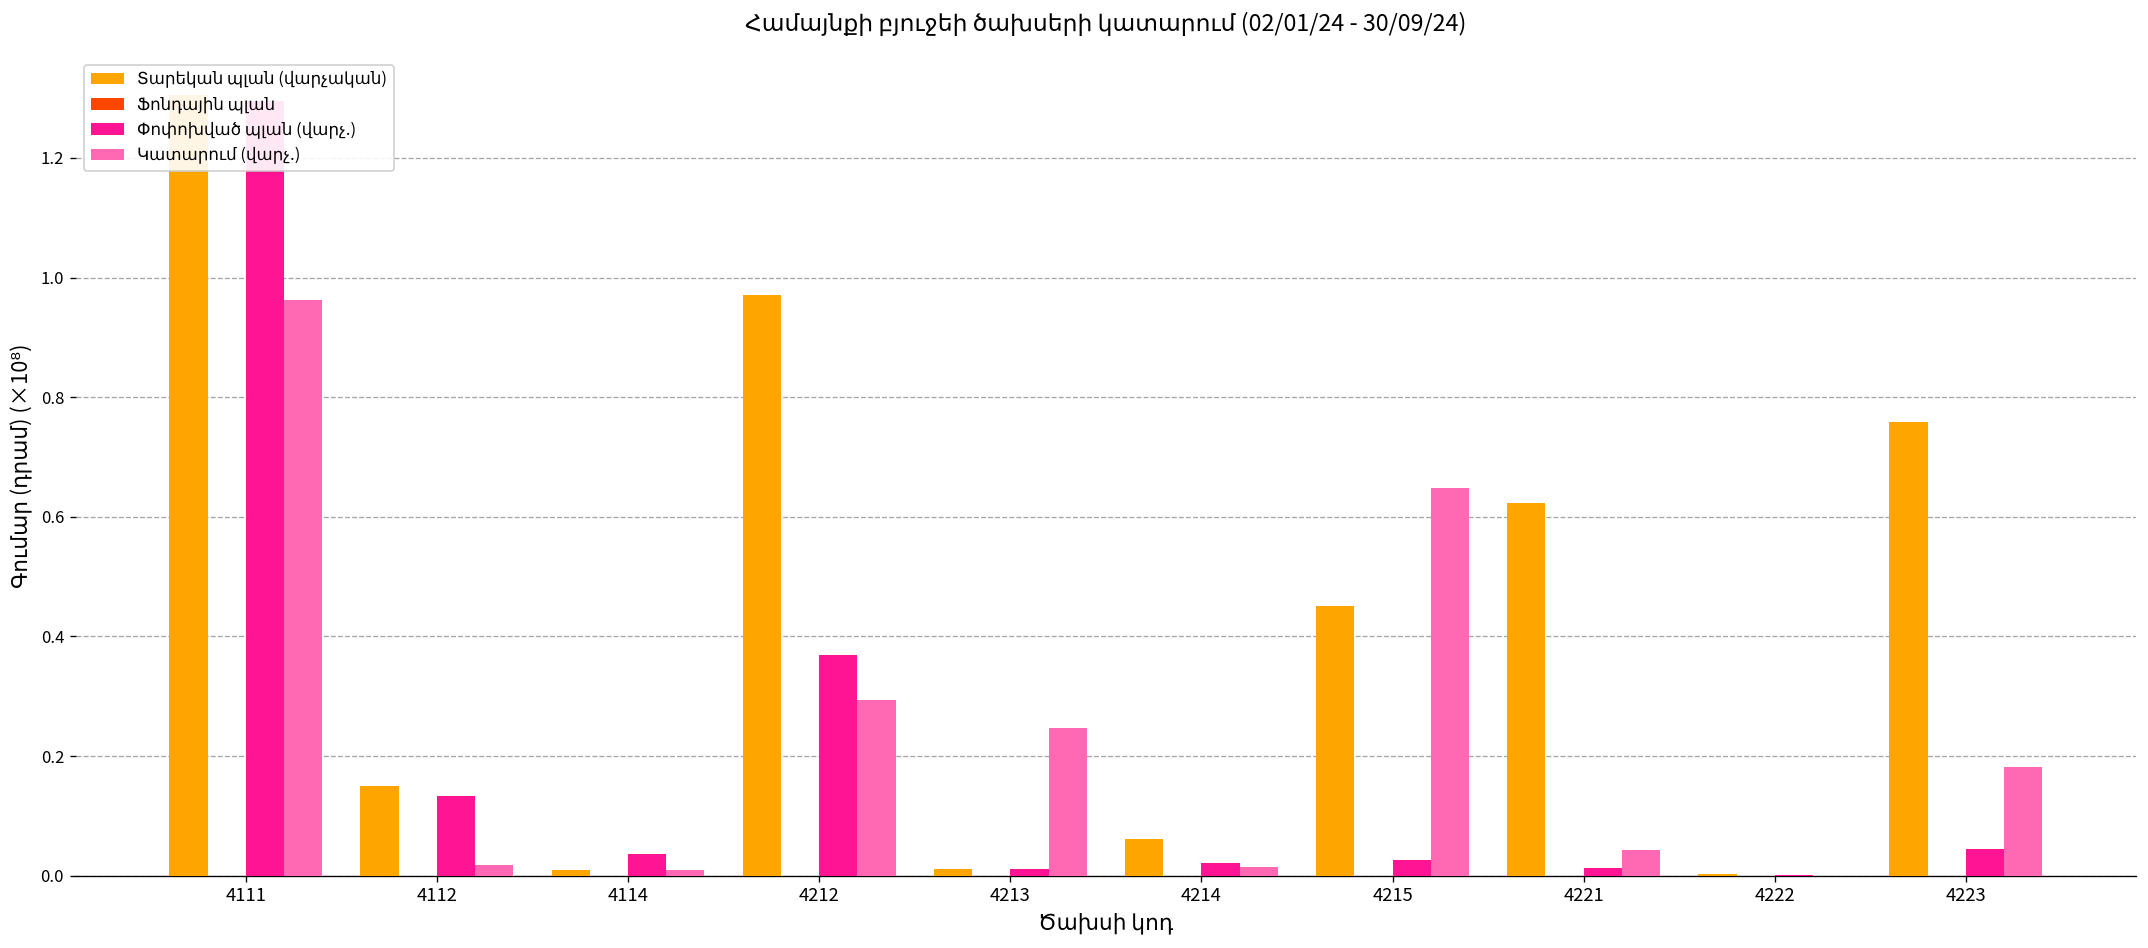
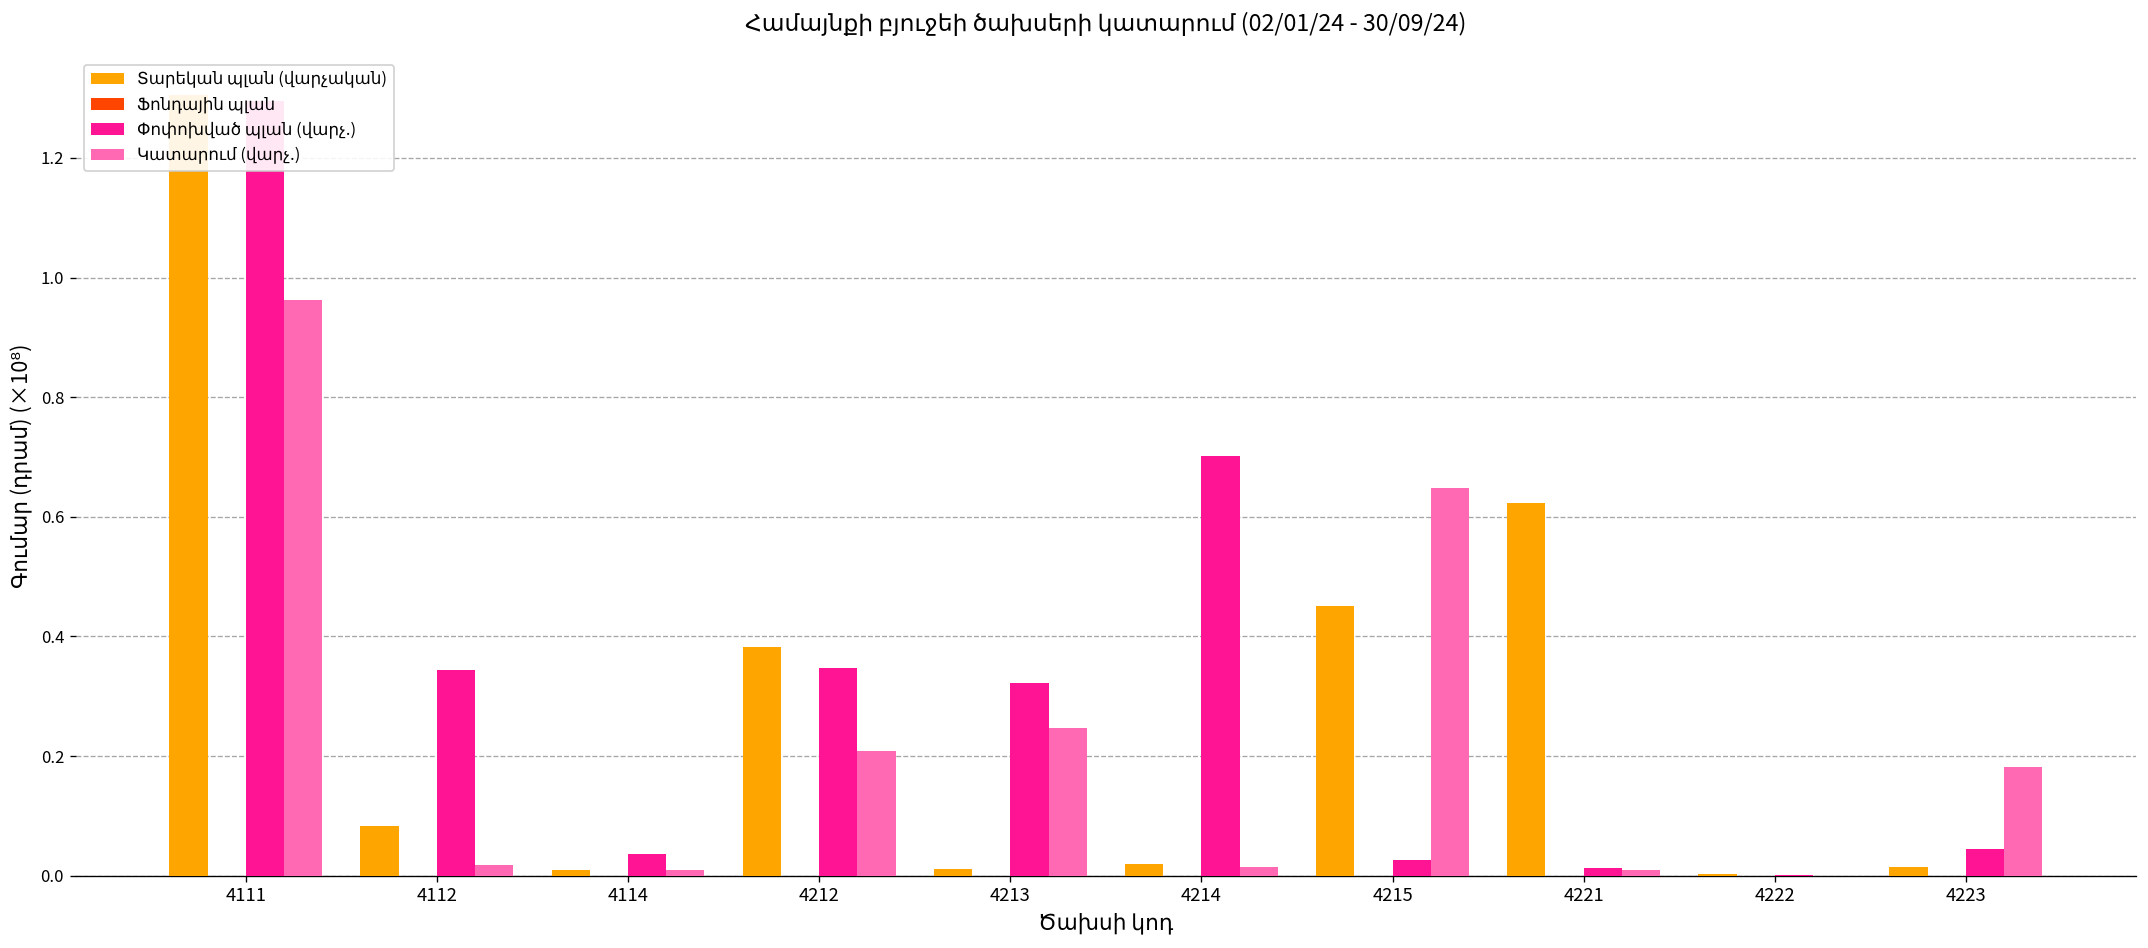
Տարեկան պլան (վարչական), 4112: 0.15 -> 0.08
Փոփոխված պլան (վարչ.), 4112: 0.13 -> 0.34
Տարեկան պլան (վարչական), 4212: 0.97 -> 0.38
Փոփոխված պլան (վարչ.), 4212: 0.37 -> 0.35
Կատարում (վարչ.), 4212: 0.29 -> 0.21
Փոփոխված պլան (վարչ.), 4213: 0.01 -> 0.32
Տարեկան պլան (վարչական), 4214: 0.06 -> 0.02
Փոփոխված պլան (վարչ.), 4214: 0.02 -> 0.70
Կատարում (վարչ.), 4221: 0.04 -> 0.01
Տարեկան պլան (վարչական), 4223: 0.76 -> 0.01
